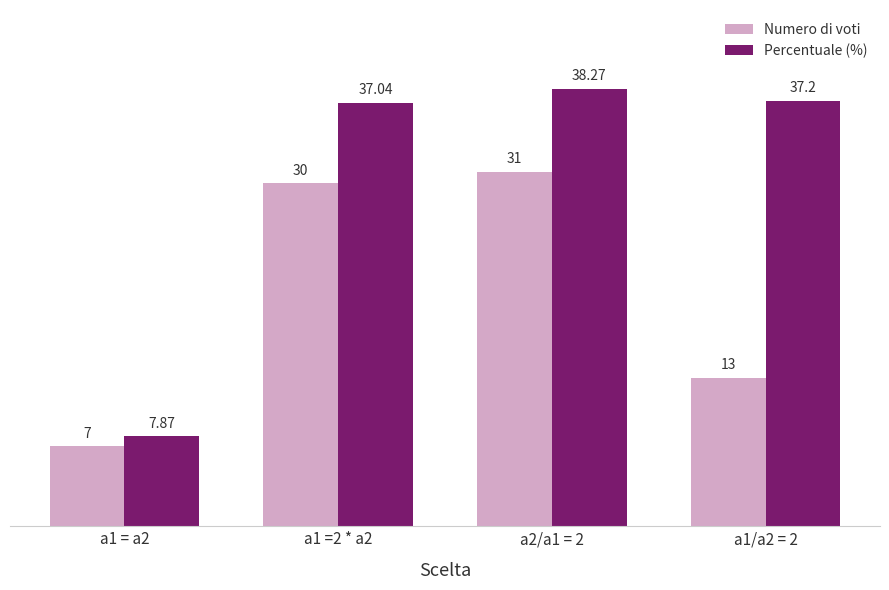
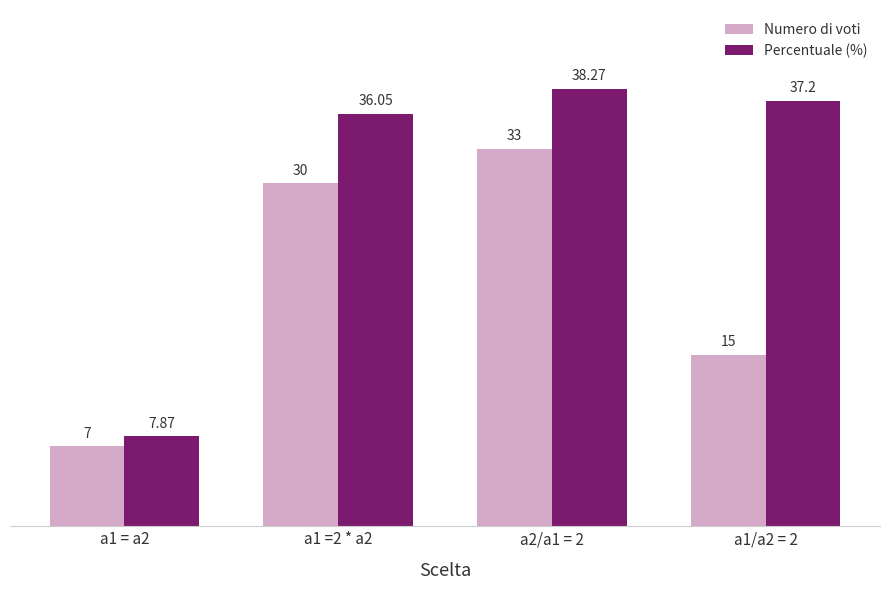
Percentuale (%), a1 =2 * a2: 37.04 -> 36.05
Numero di voti, a2/a1 = 2: 31 -> 33
Numero di voti, a1/a2 = 2: 13 -> 15
